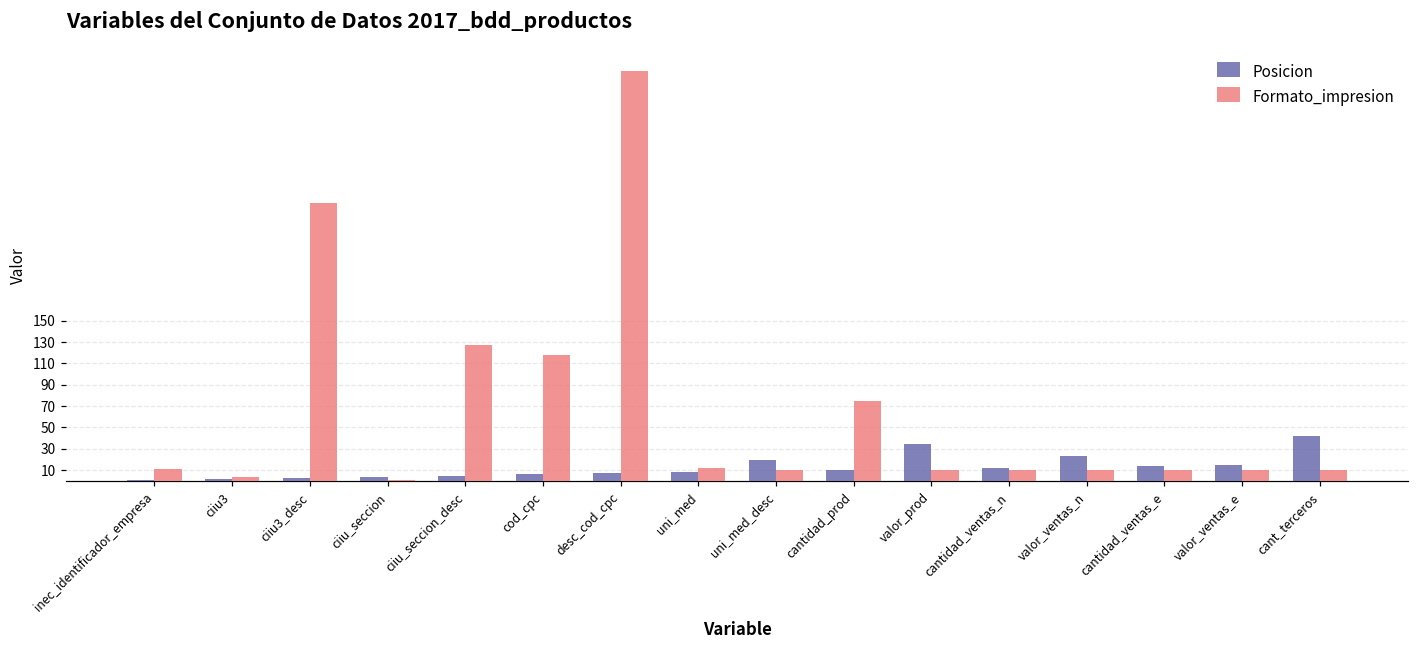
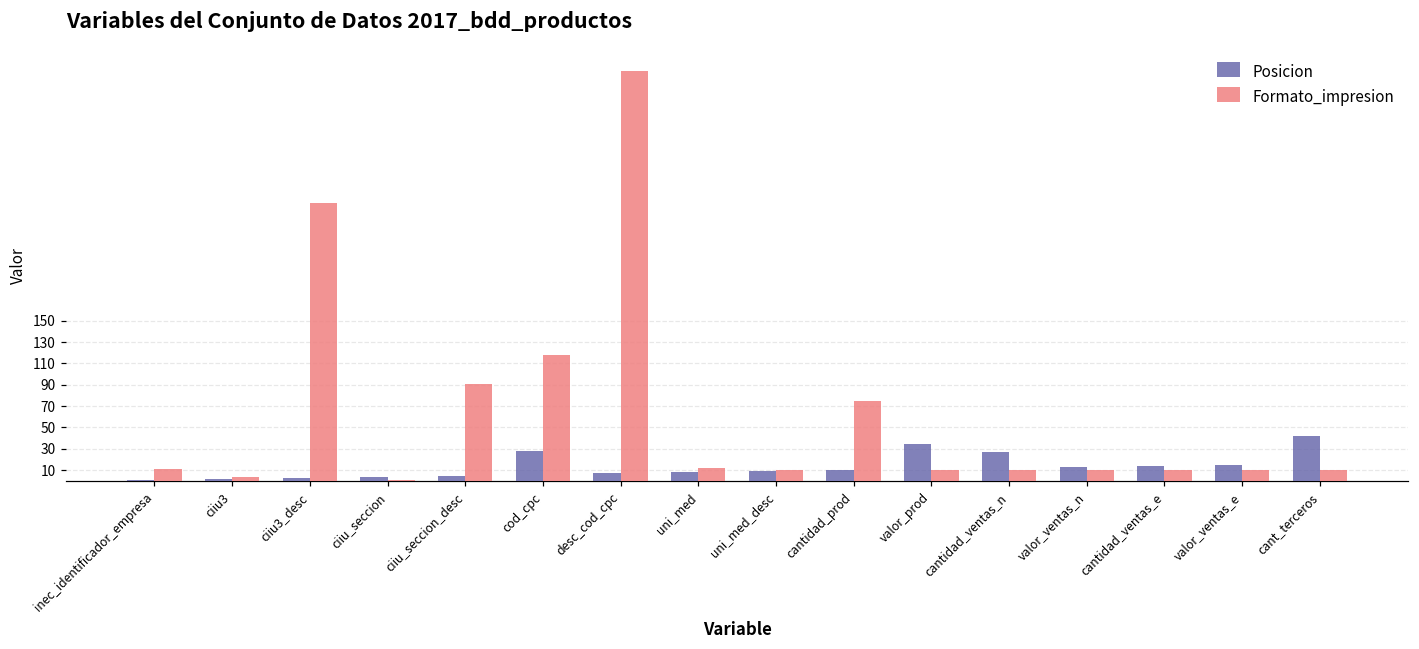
Formato_impresion, ciiu_seccion_desc: 130 -> 90
Posicion, cod_cpc: 10 -> 30
Posicion, uni_med_desc: 20 -> 10
Posicion, cantidad_ventas_n: 10 -> 30
Posicion, valor_ventas_n: 20 -> 10
